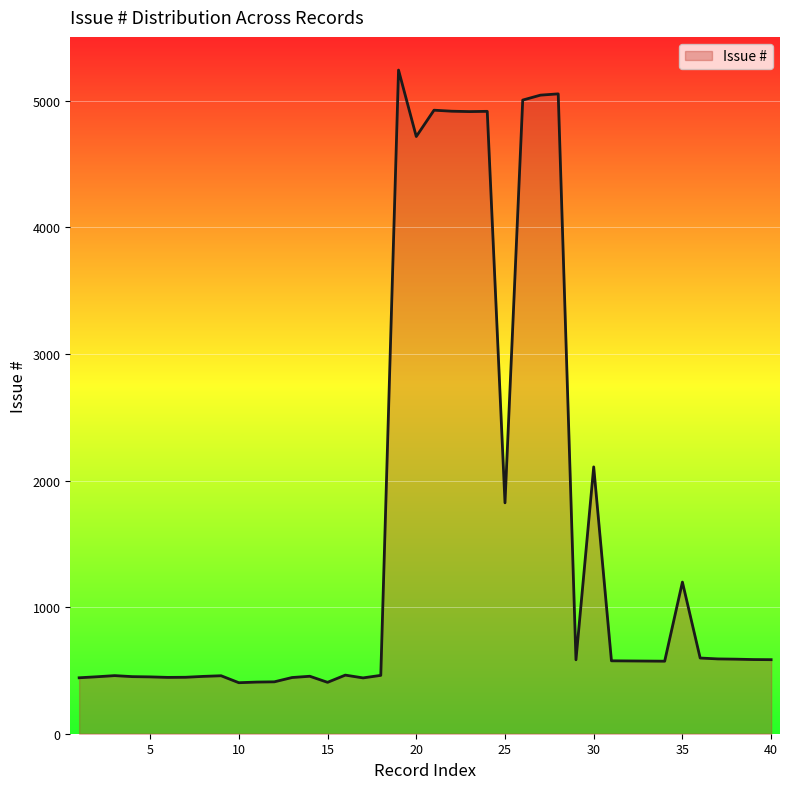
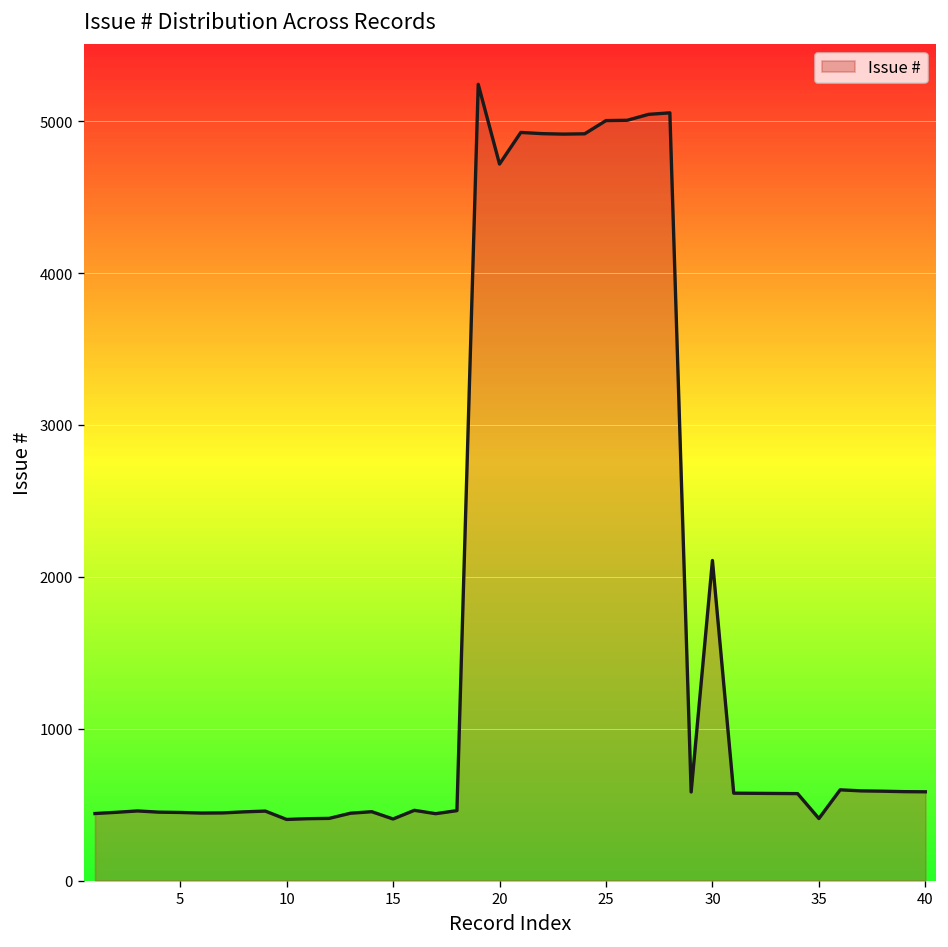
25: 1820 -> 5000
35: 1200 -> 410
